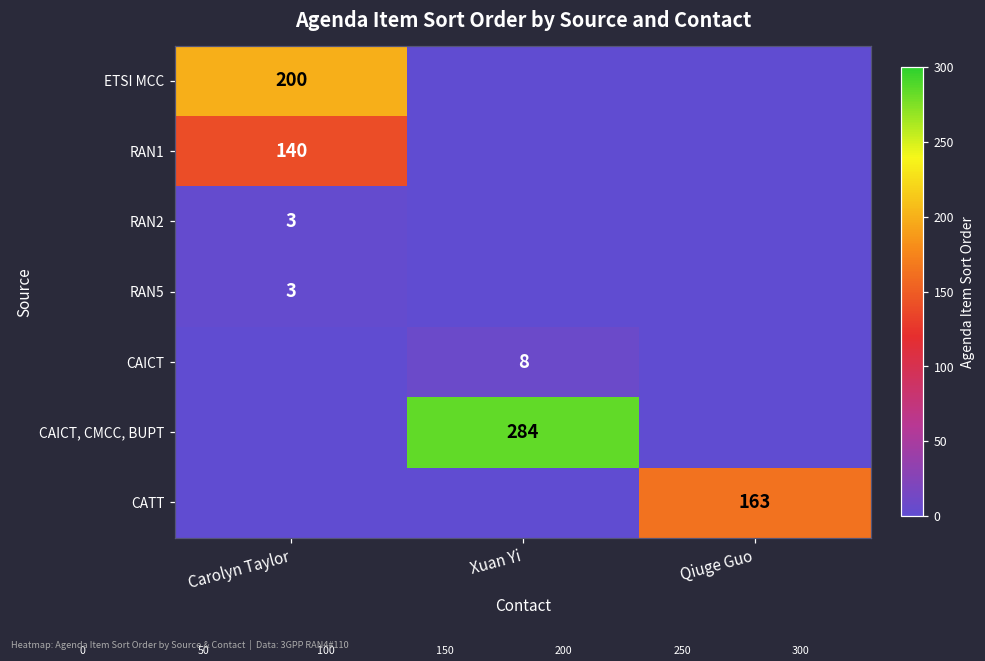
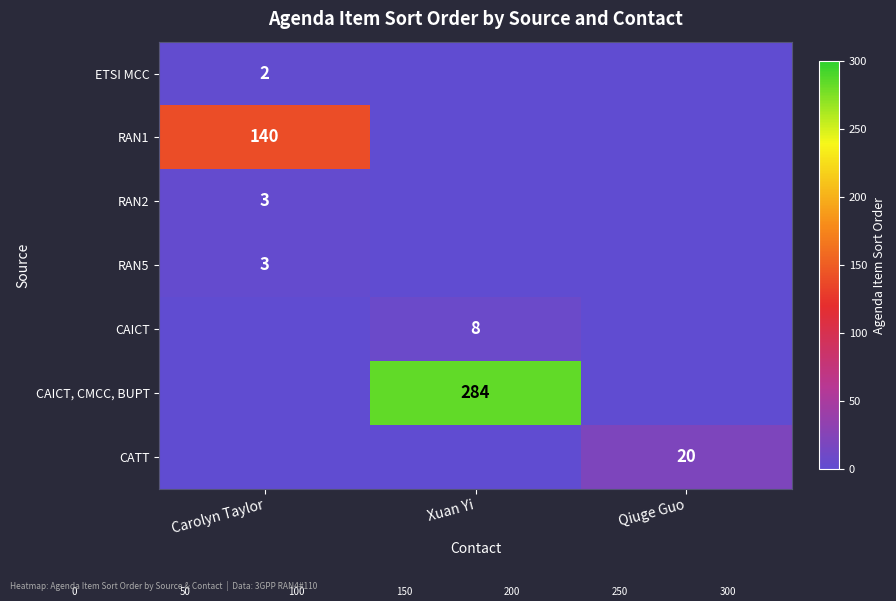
ETSI MCC, Carolyn Taylor: 200 -> 2
CATT, Qiuge Guo: 163 -> 20
